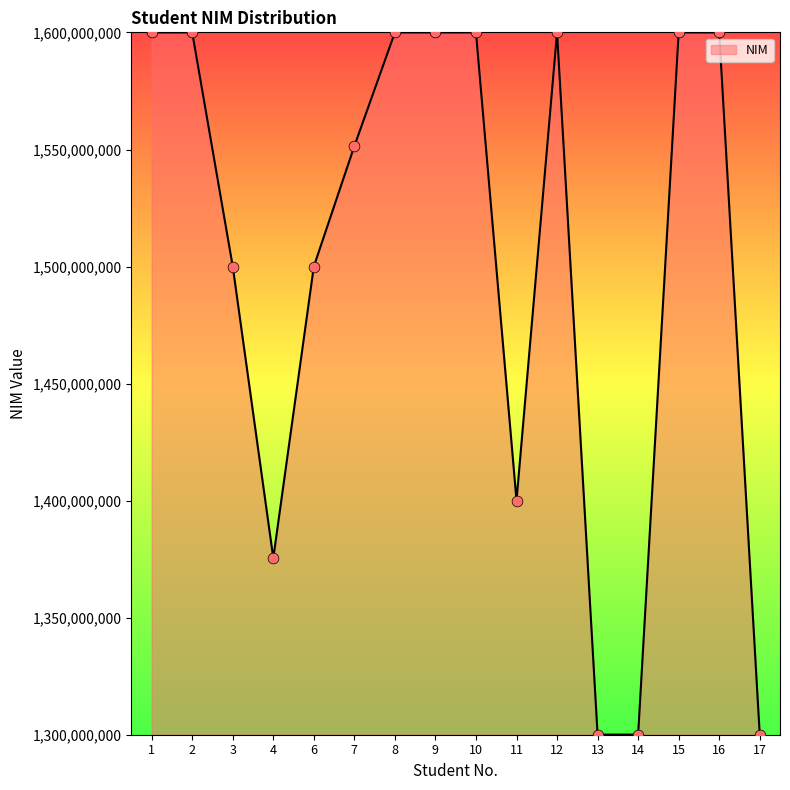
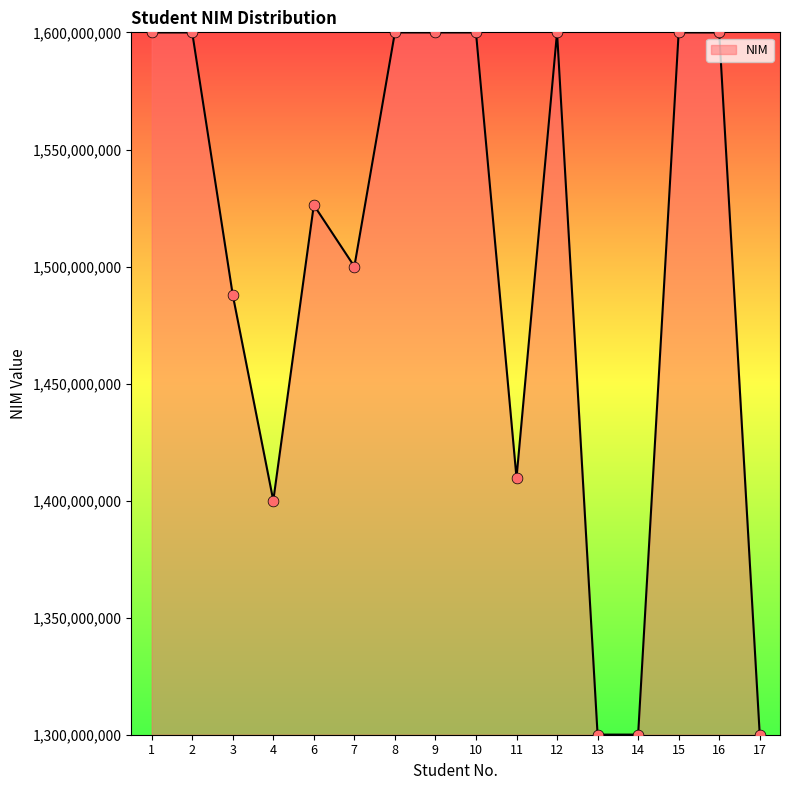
3: 1,500,000,000 -> 1,488,000,000
4: 1,375,000,000 -> 1,400,000,000
6: 1,500,000,000 -> 1,526,000,000
7: 1,551,000,000 -> 1,500,000,000
11: 1,400,000,000 -> 1,410,000,000
